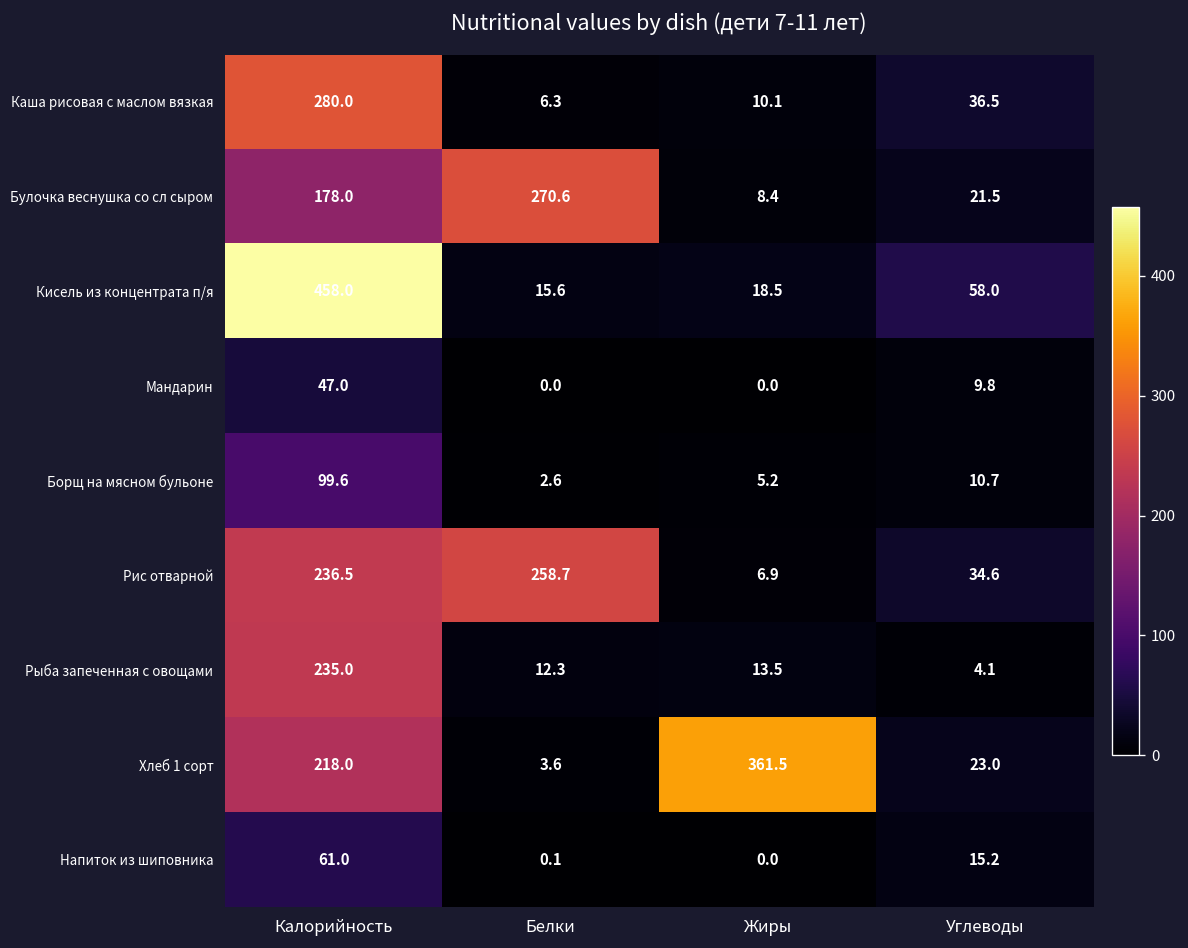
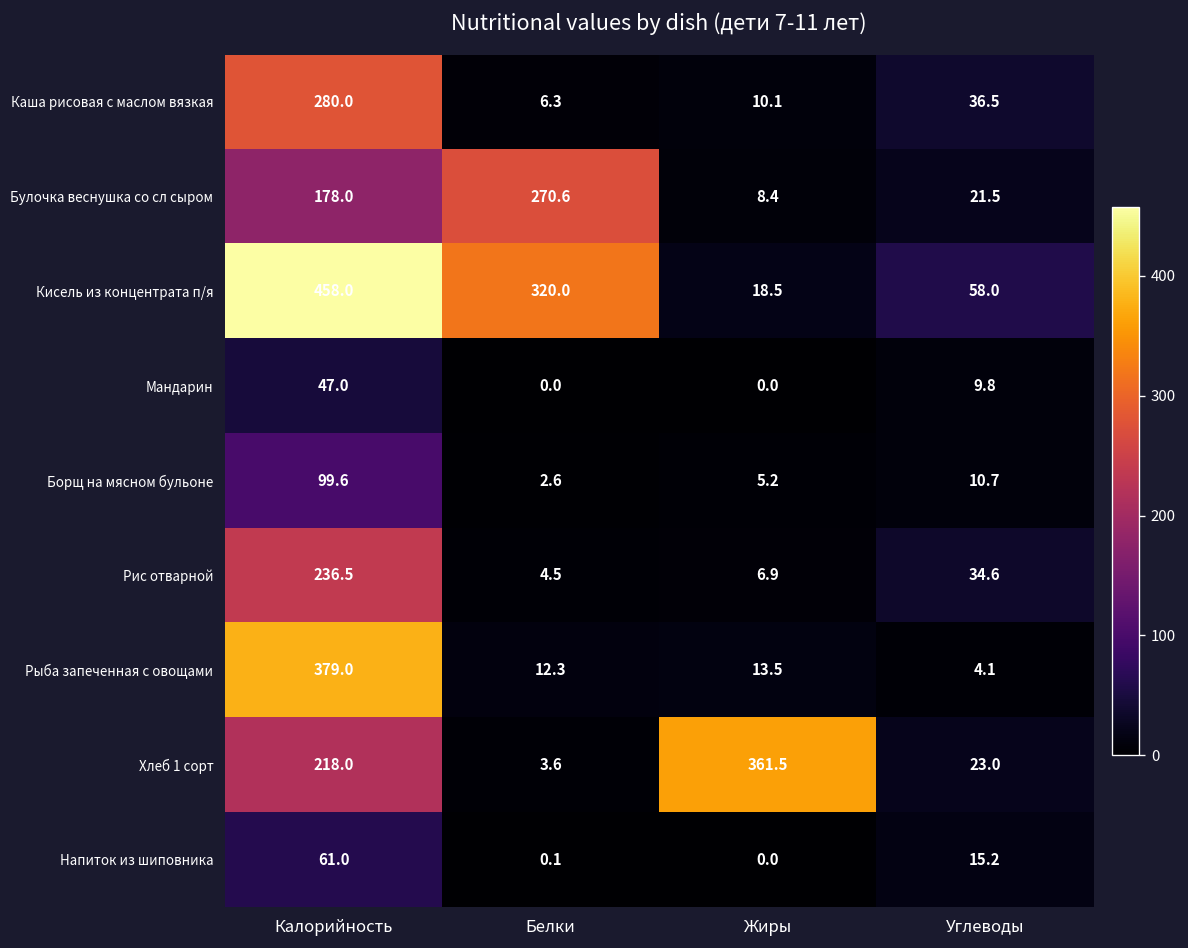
Кисель из концентрата п/я, Белки: 15.6 -> 320.0
Рис отварной, Белки: 258.7 -> 4.5
Рыба запеченная с овощами, Калорийность: 235.0 -> 379.0
